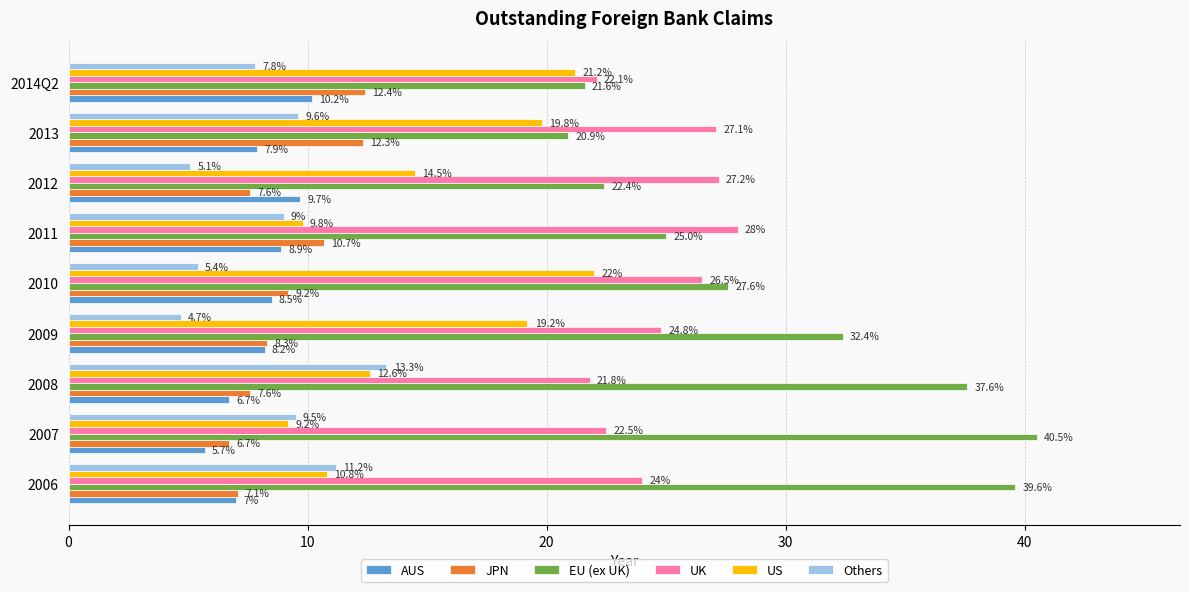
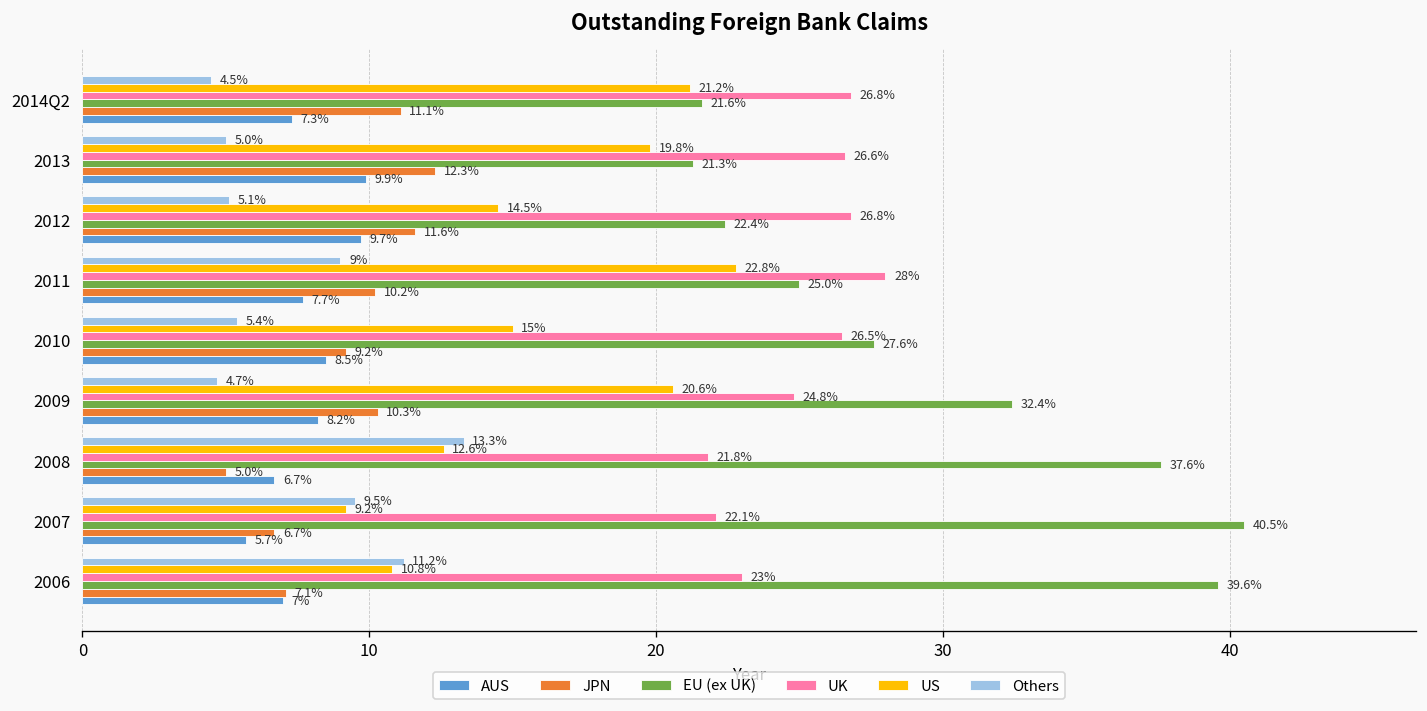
Others, 2014Q2: 7.8% -> 4.5%
UK, 2014Q2: 22.1% -> 26.8%
JPN, 2014Q2: 12.4% -> 11.1%
AUS, 2014Q2: 10.2% -> 7.3%
Others, 2013: 9.6% -> 5.0%
UK, 2013: 27.1% -> 26.6%
EU (ex UK), 2013: 20.9% -> 21.3%
AUS, 2013: 7.9% -> 9.9%
UK, 2012: 27.2% -> 26.8%
JPN, 2012: 7.6% -> 11.6%
US, 2011: 9.8% -> 22.8%
JPN, 2011: 10.7% -> 10.2%
AUS, 2011: 8.9% -> 7.7%
US, 2010: 22% -> 15%
US, 2009: 19.2% -> 20.6%
JPN, 2009: 8.3% -> 10.3%
JPN, 2008: 7.6% -> 5.0%
UK, 2007: 22.5% -> 22.1%
UK, 2006: 24% -> 23%
